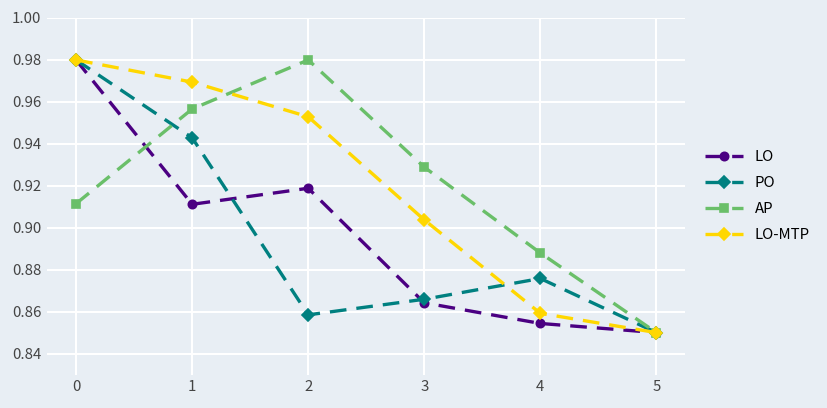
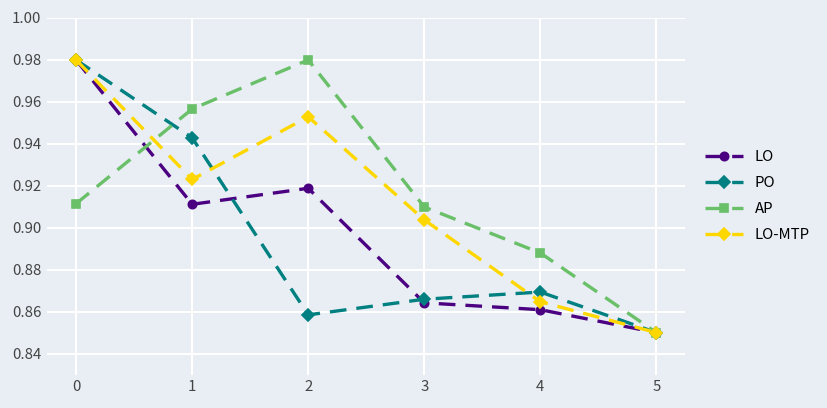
LO-MTP, 1: 0.969 -> 0.923
AP, 3: 0.929 -> 0.910
LO, 4: 0.854 -> 0.861
PO, 4: 0.876 -> 0.869
LO-MTP, 4: 0.859 -> 0.865
